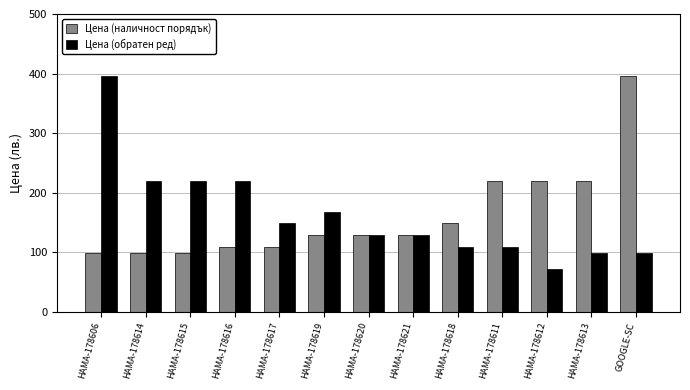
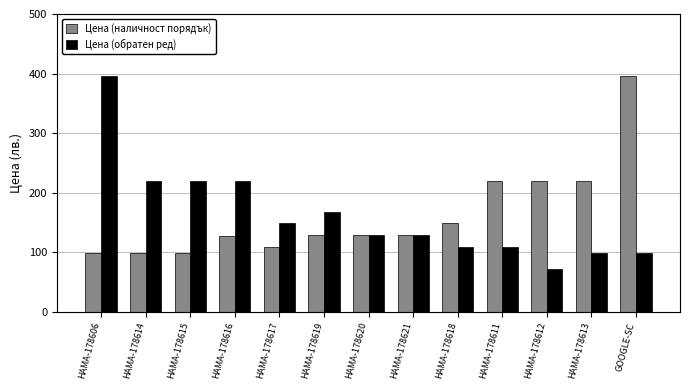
Цена (наличност порядък), HAMA-178616: 110 -> 130
